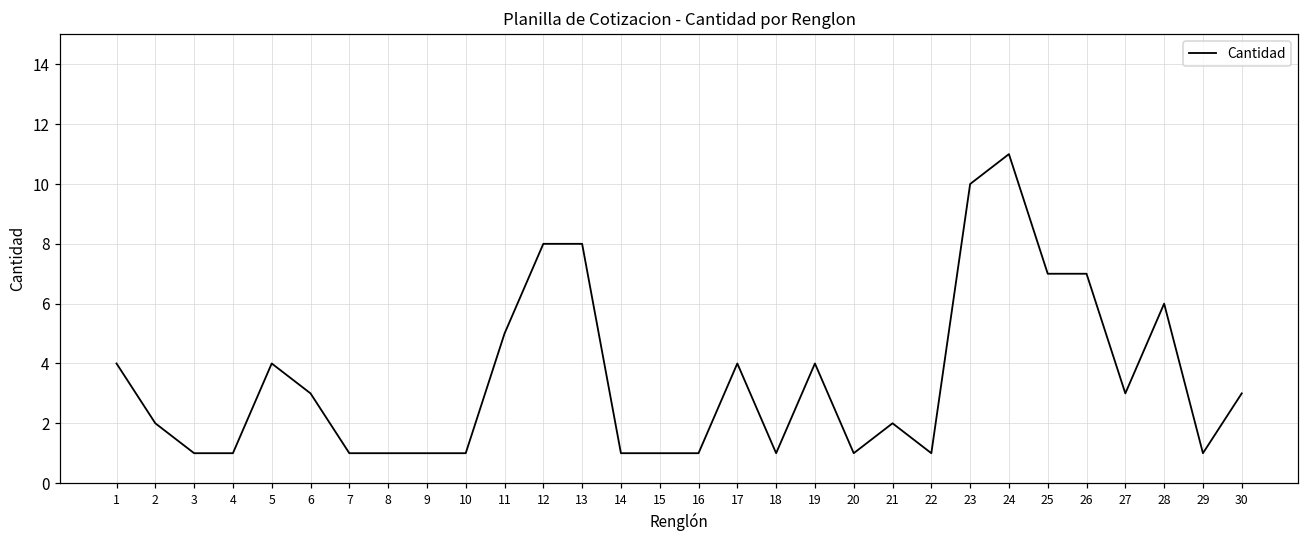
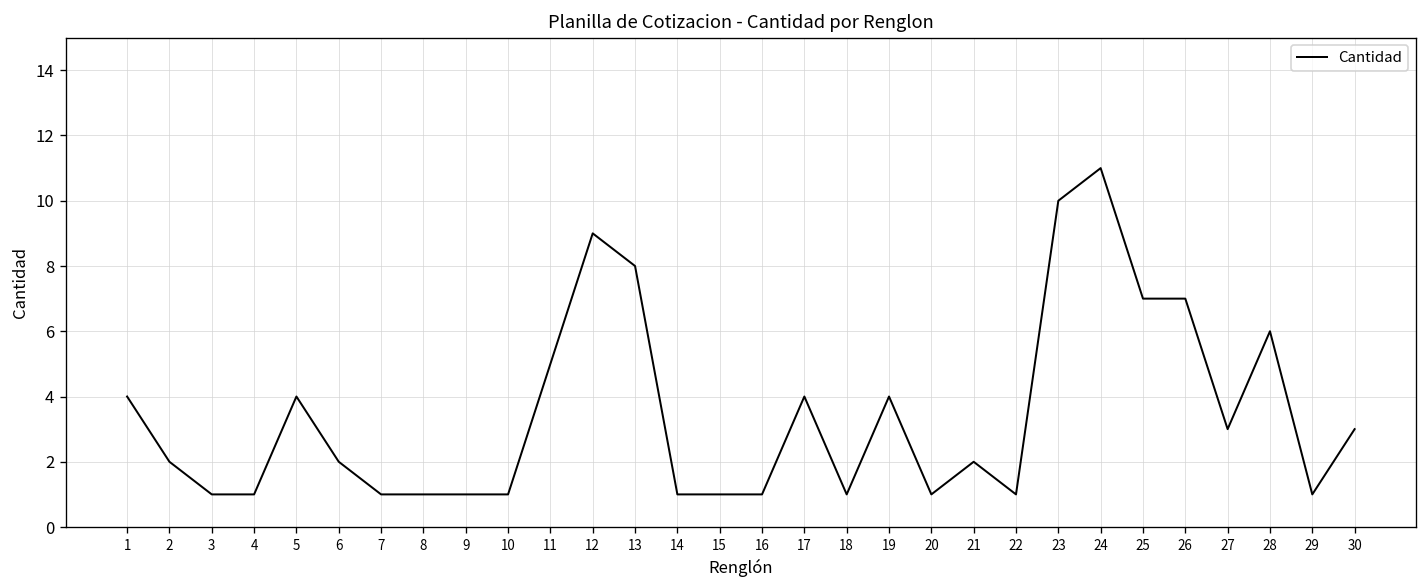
6: 3 -> 2
12: 8 -> 9
